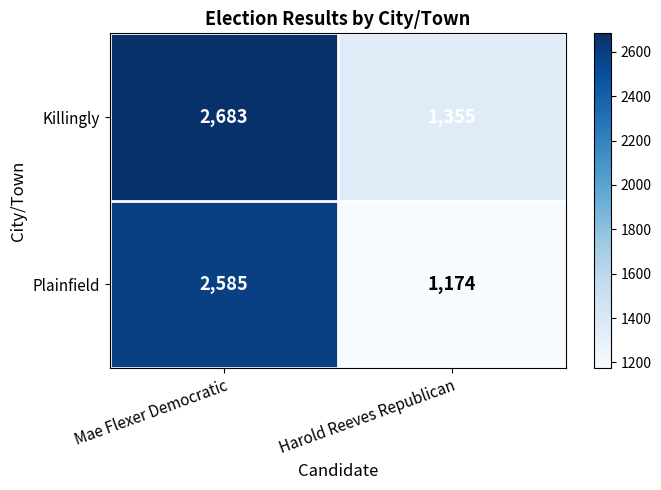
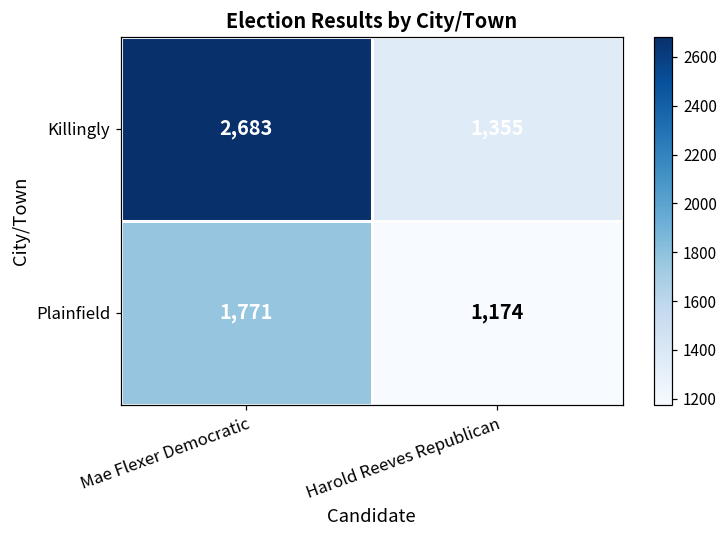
Plainfield, Mae Flexer Democratic: 2,585 -> 1,771
